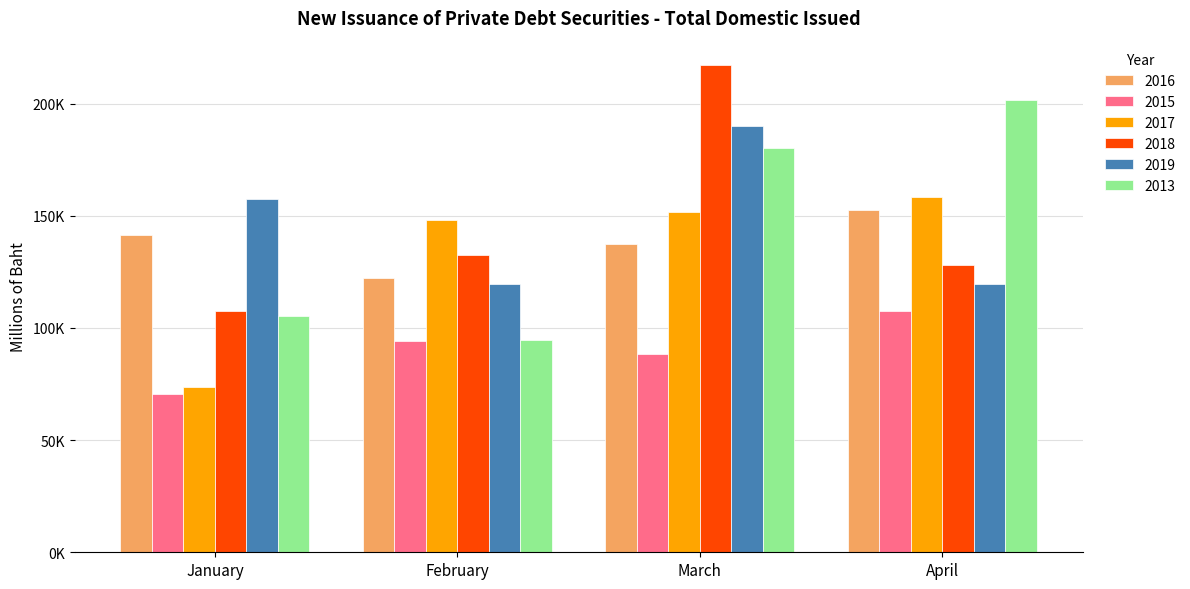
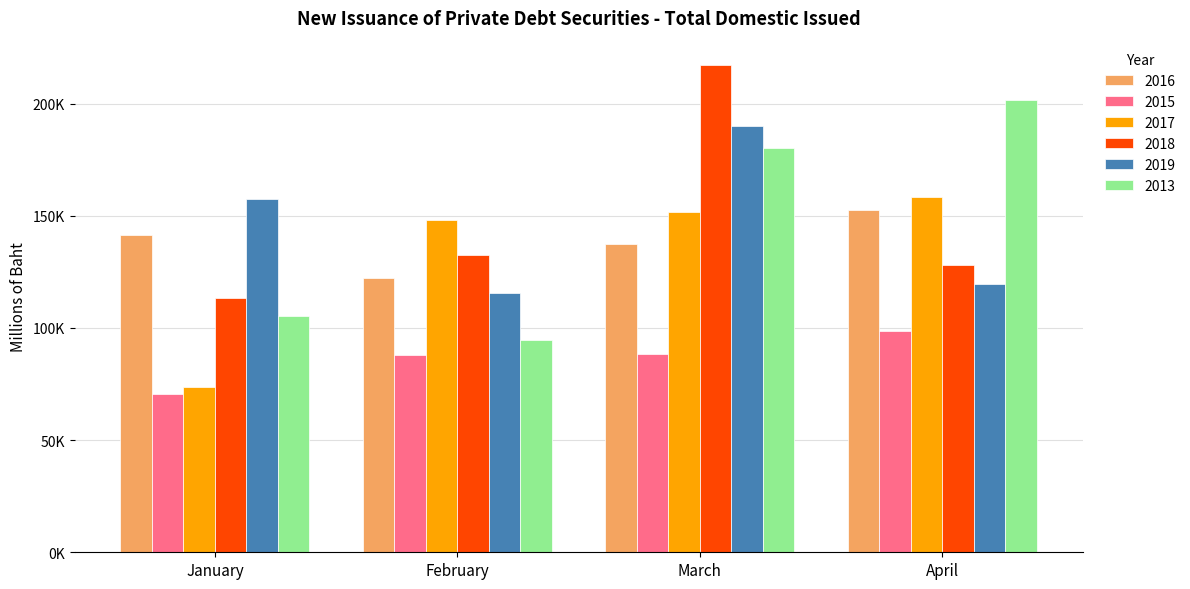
2018, January: 107000 -> 113000
2015, February: 94000 -> 88000
2019, February: 120000 -> 116000
2015, April: 107000 -> 99000
